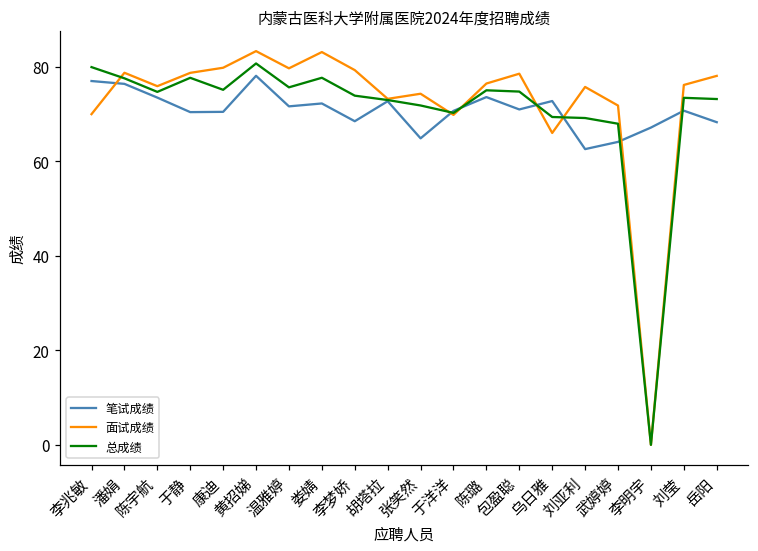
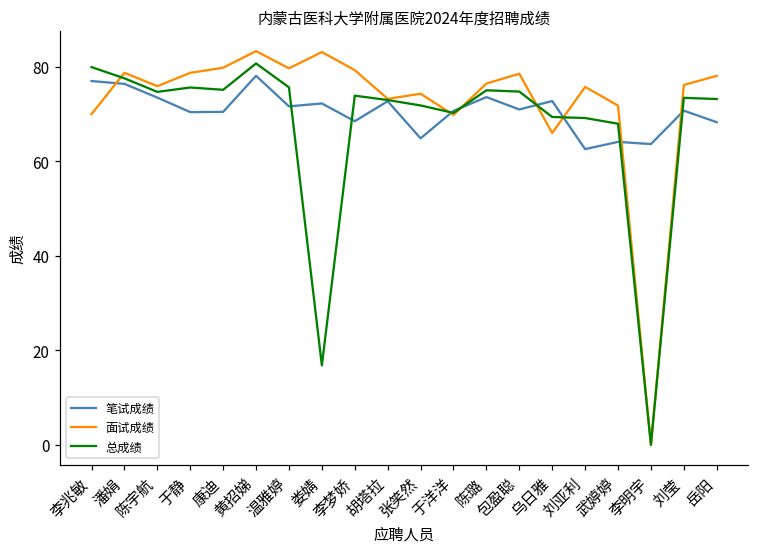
总成绩, 于静: 78 -> 76
总成绩, 娄婧: 78 -> 17
笔试成绩, 李明宇: 67 -> 64
